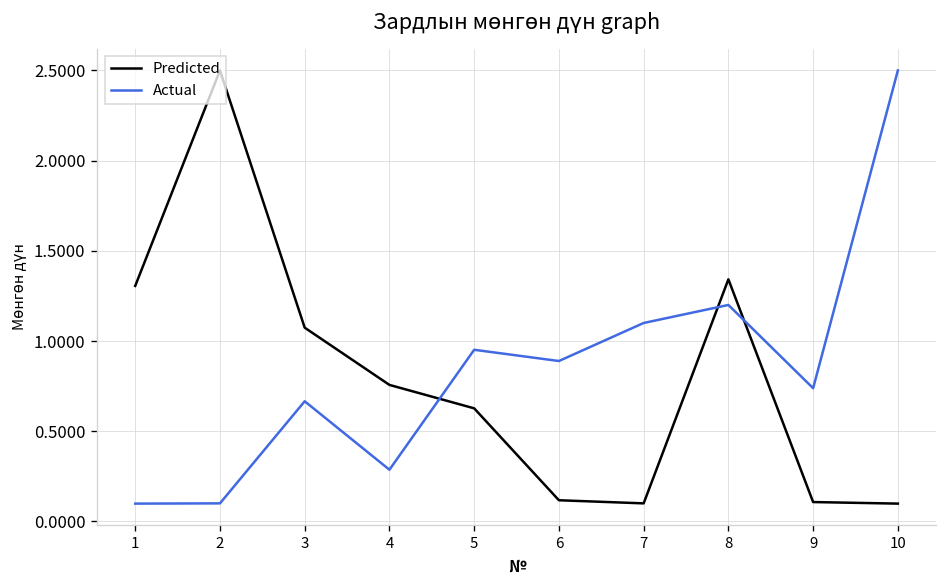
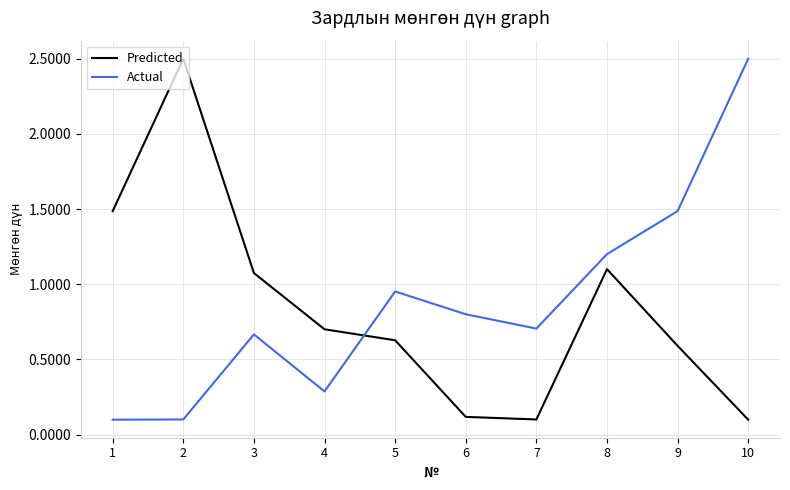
Predicted, 1: 1.31 -> 1.49
Predicted, 4: 0.76 -> 0.70
Actual, 6: 0.89 -> 0.80
Actual, 7: 1.10 -> 0.70
Predicted, 8: 1.34 -> 1.10
Predicted, 9: 0.11 -> 0.59
Actual, 9: 0.74 -> 1.49
